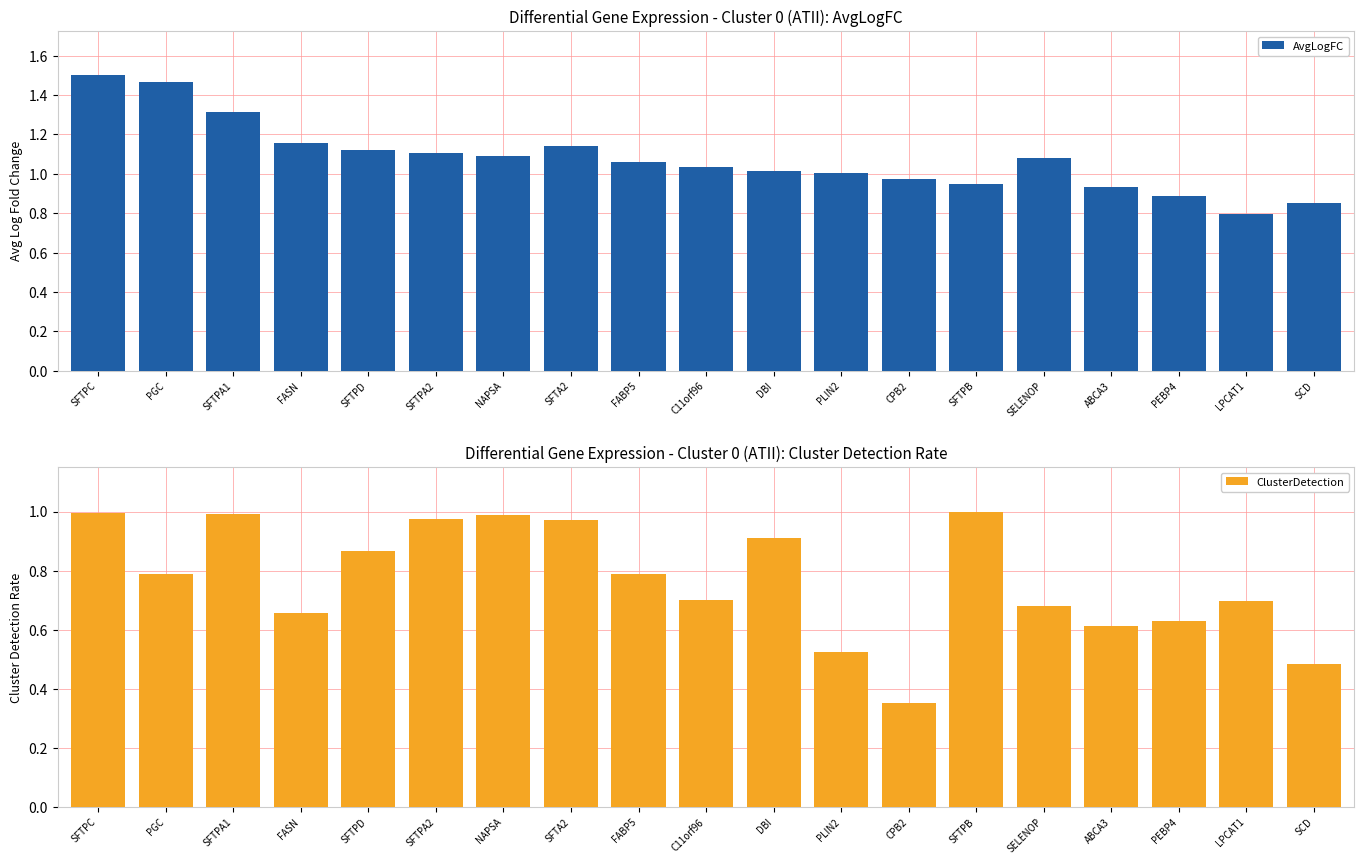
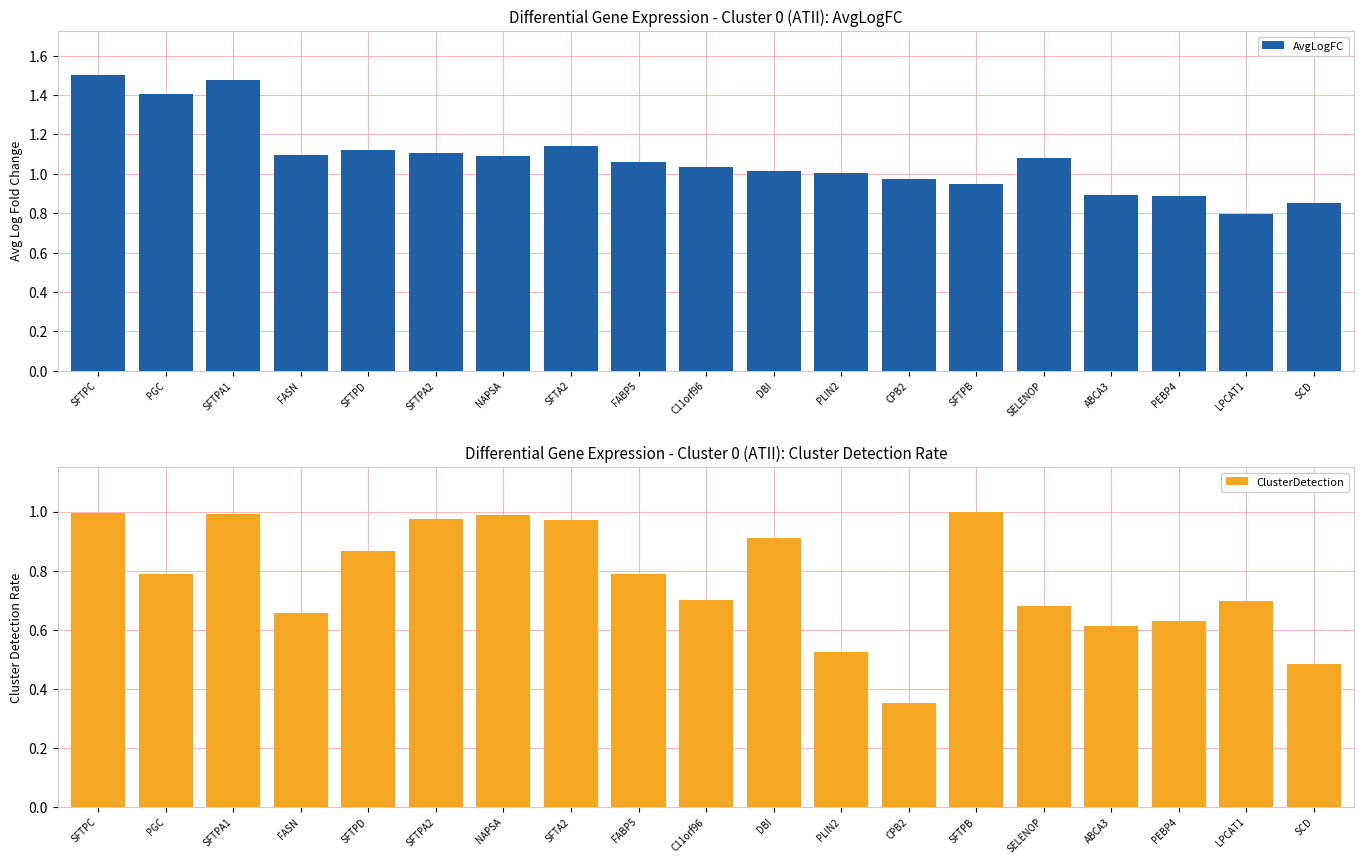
Differential Gene Expression - Cluster 0 (ATII): AvgLogFC, PGC: 1.47 -> 1.41
Differential Gene Expression - Cluster 0 (ATII): AvgLogFC, SFTPA1: 1.31 -> 1.48
Differential Gene Expression - Cluster 0 (ATII): AvgLogFC, FASN: 1.16 -> 1.09
Differential Gene Expression - Cluster 0 (ATII): AvgLogFC, ABCA3: 0.94 -> 0.89
